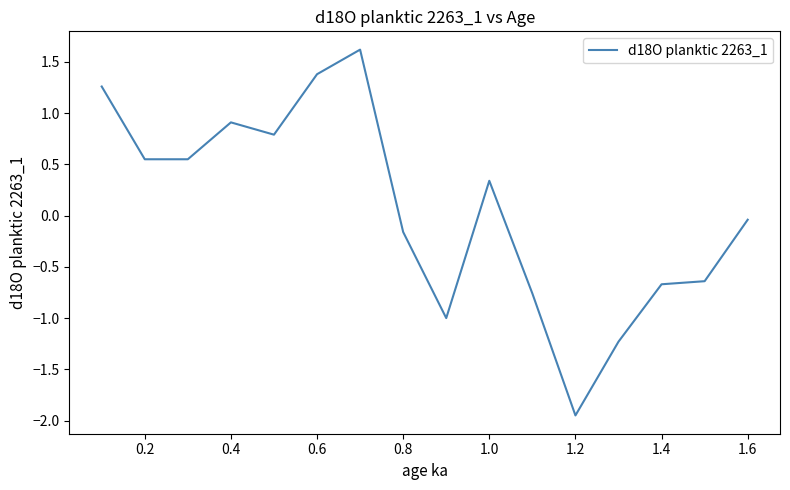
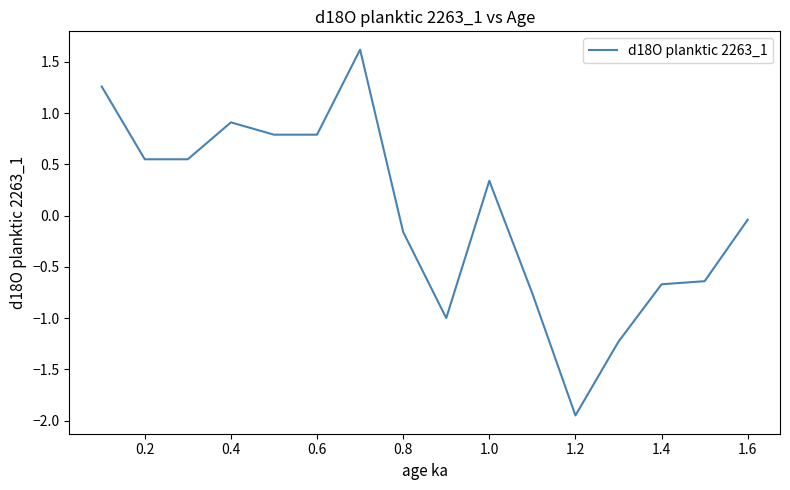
0.6: 1.38 -> 0.79
